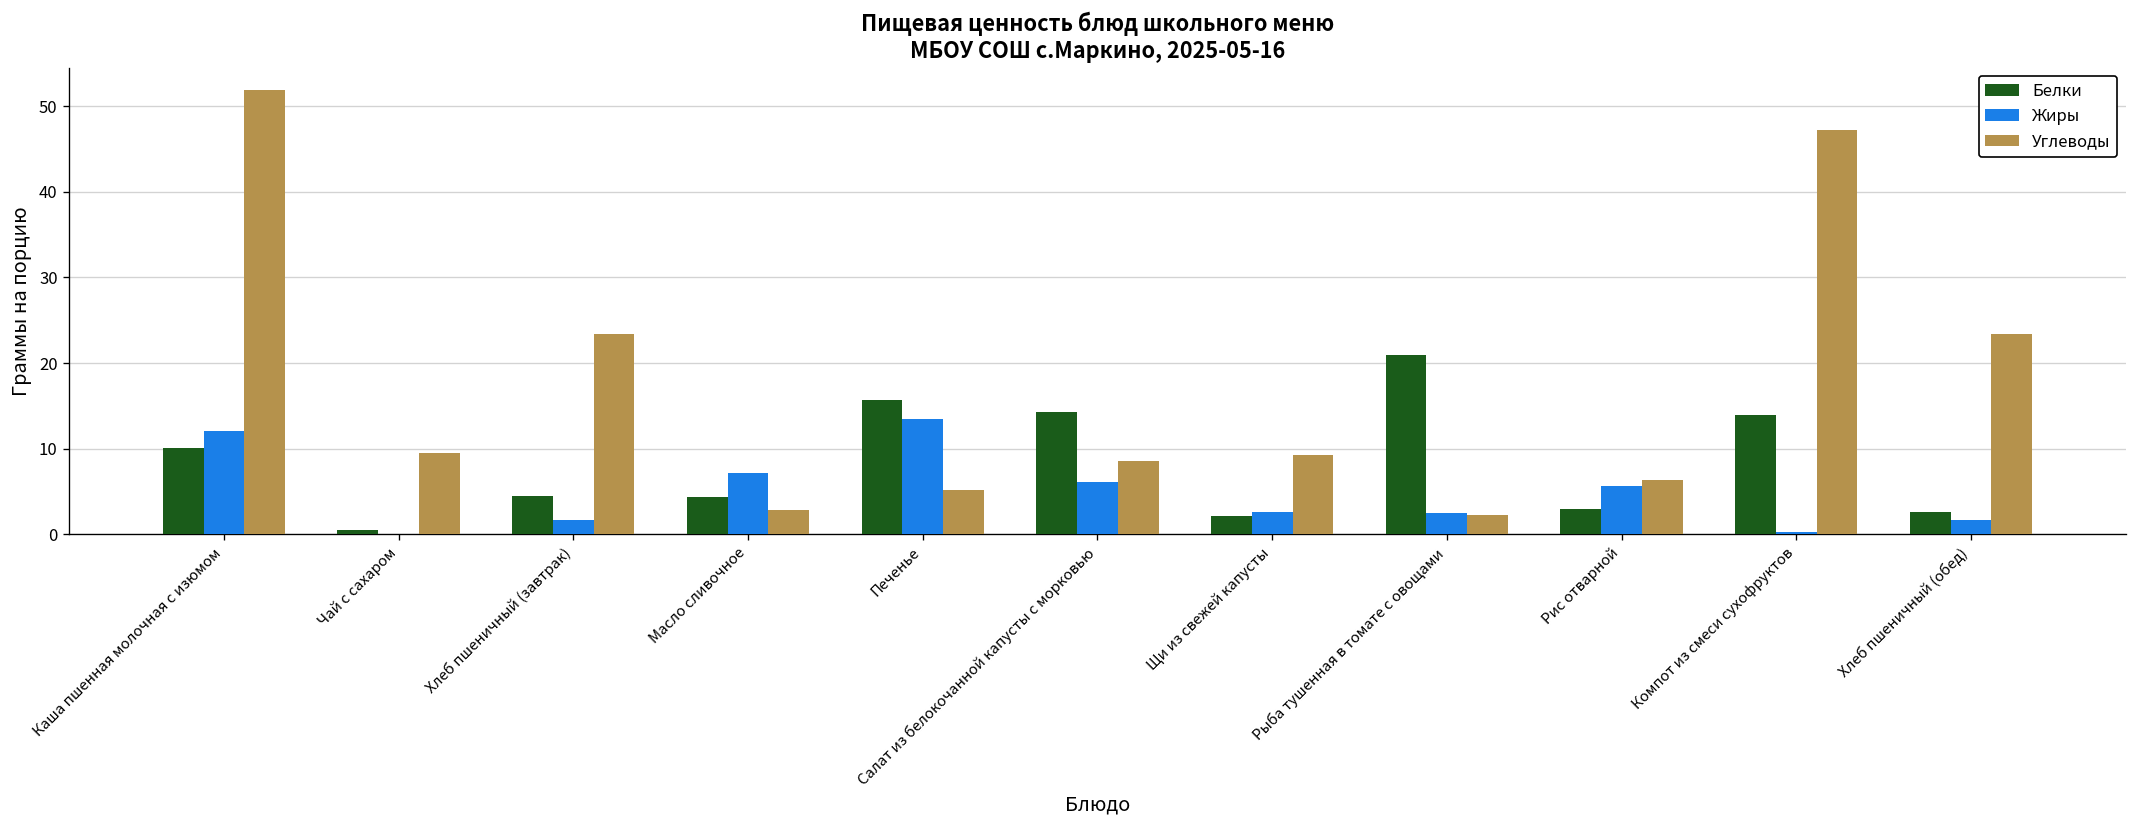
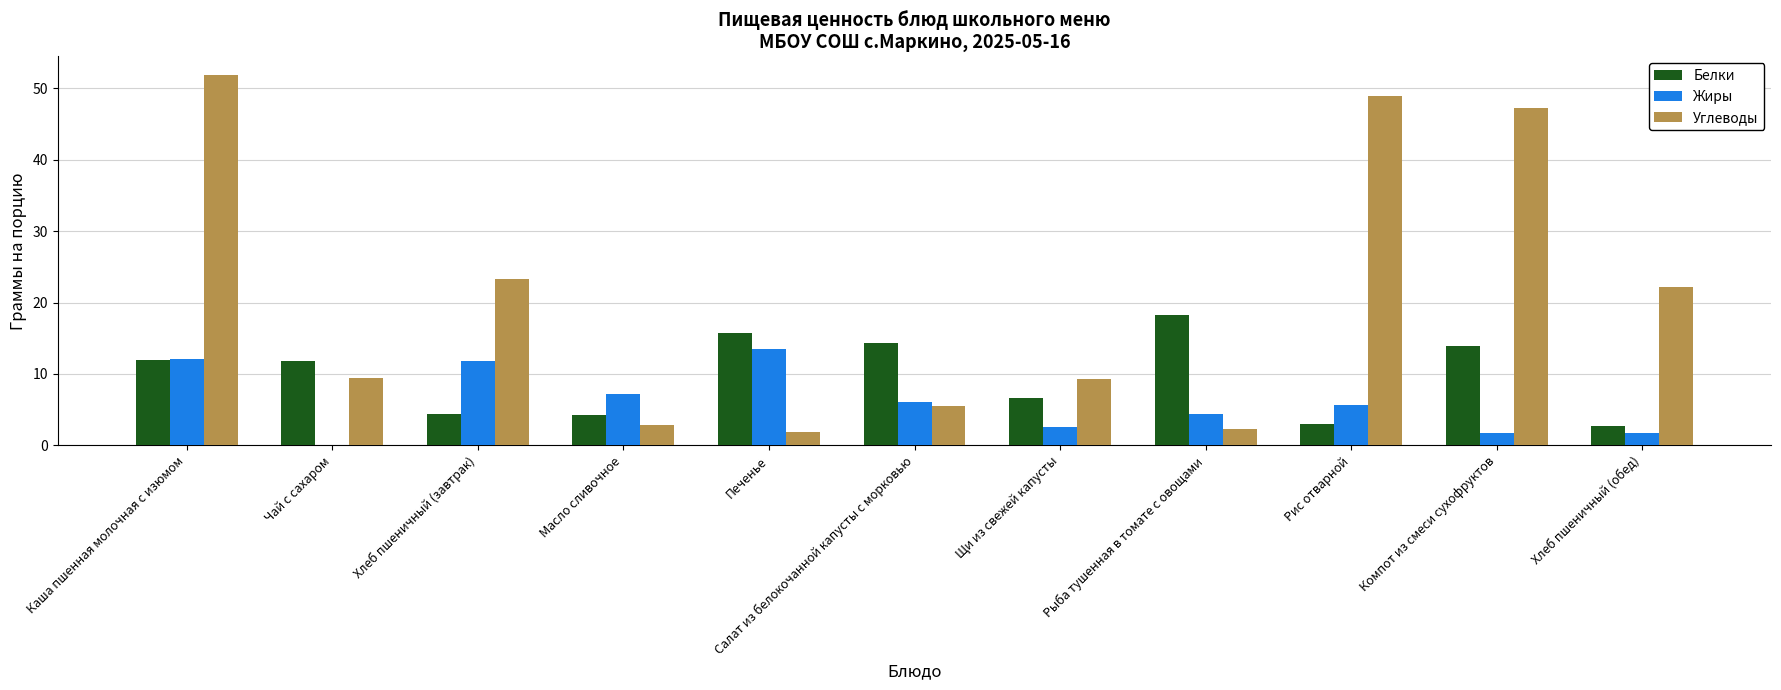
Белки, Каша пшенная молочная с изюмом: 10 -> 12
Белки, Чай с сахаром: 1 -> 12
Жиры, Хлеб пшеничный (завтрак): 2 -> 12
Углеводы, Печенье: 5 -> 2
Углеводы, Салат из белокочанной капусты с морковью: 9 -> 6
Белки, Щи из свежей капусты: 2 -> 7
Белки, Рыба тушенная в томате с овощами: 21 -> 18
Жиры, Рыба тушенная в томате с овощами: 3 -> 4
Углеводы, Рис отварной: 6 -> 49
Жиры, Компот из смеси сухофруктов: 0 -> 2
Углеводы, Хлеб пшеничный (обед): 23 -> 22
